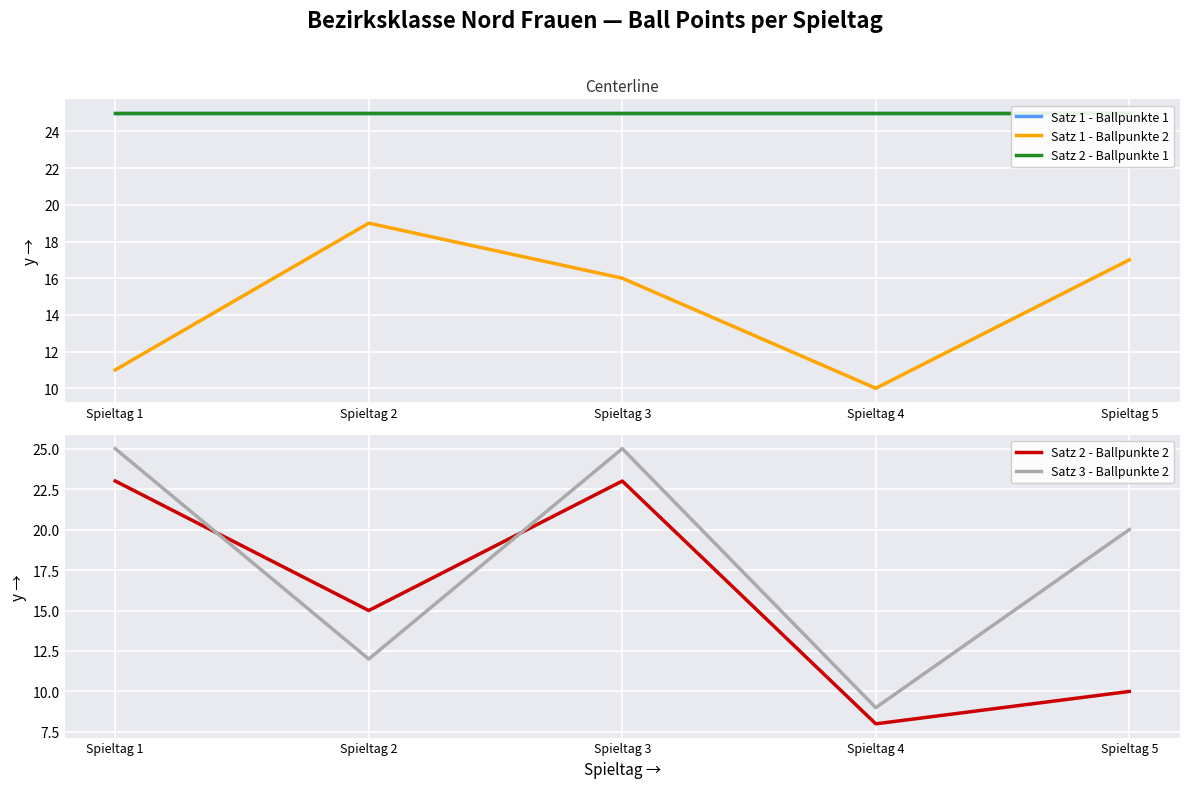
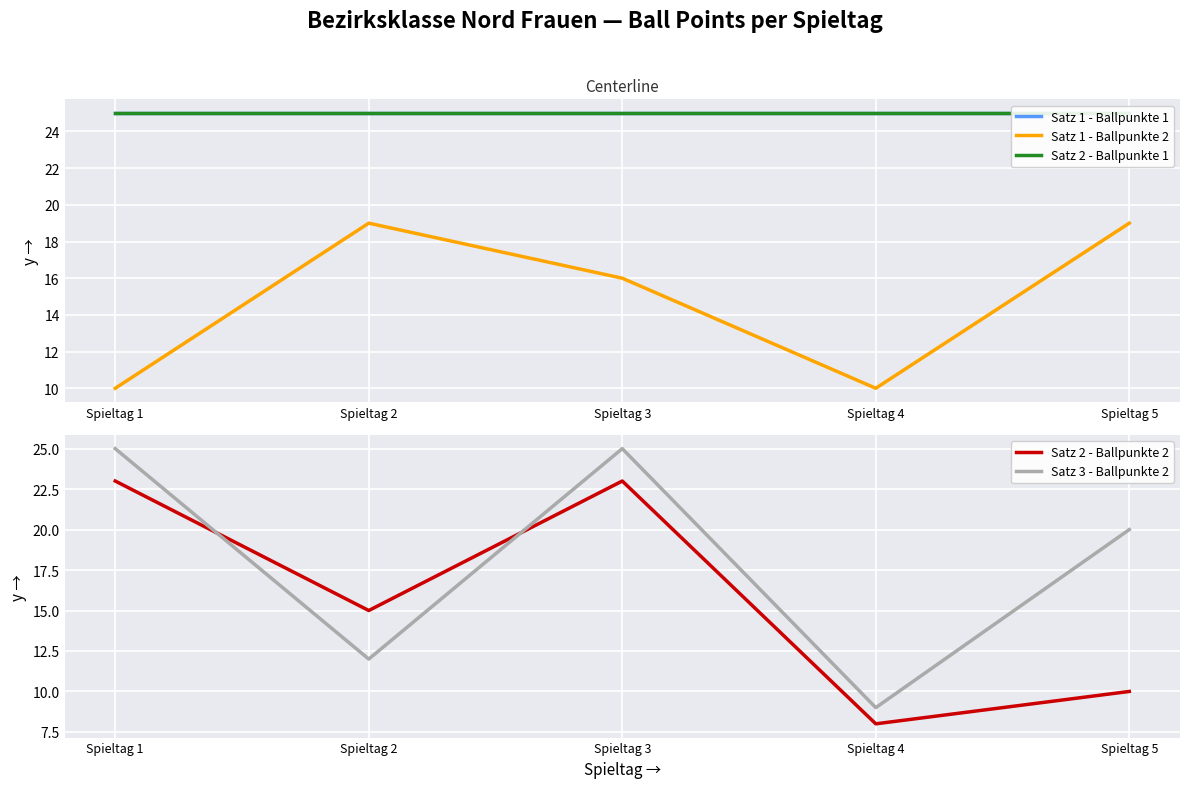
Centerline, Satz 1 - Ballpunkte 2, Spieltag 1: 11 -> 10
Centerline, Satz 1 - Ballpunkte 2, Spieltag 5: 17 -> 19
